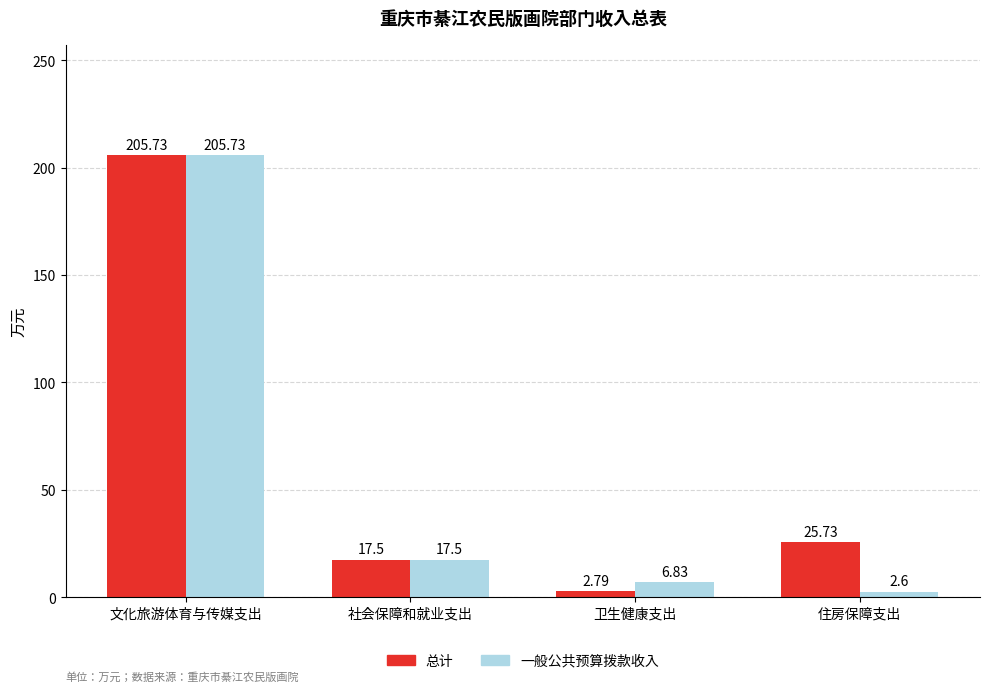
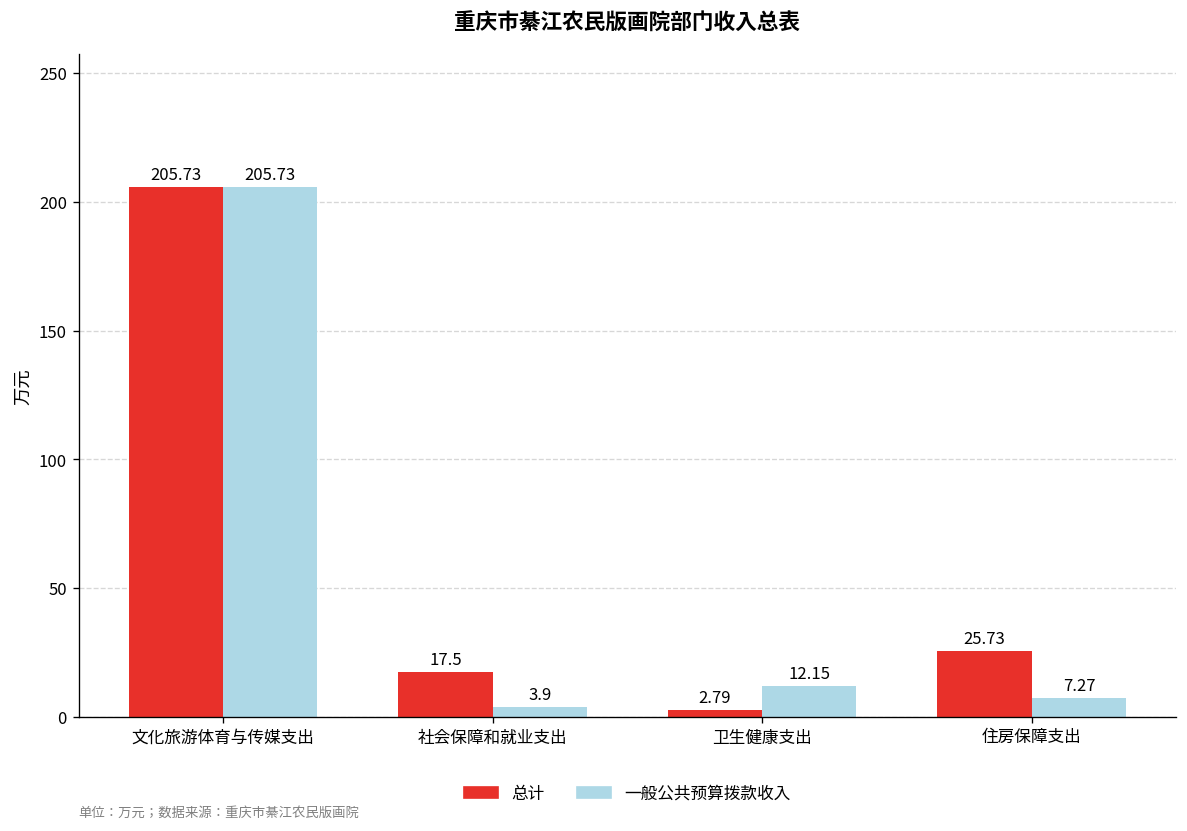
一般公共预算拨款收入, 社会保障和就业支出: 17.5 -> 3.9
一般公共预算拨款收入, 卫生健康支出: 6.83 -> 12.15
一般公共预算拨款收入, 住房保障支出: 2.6 -> 7.27
